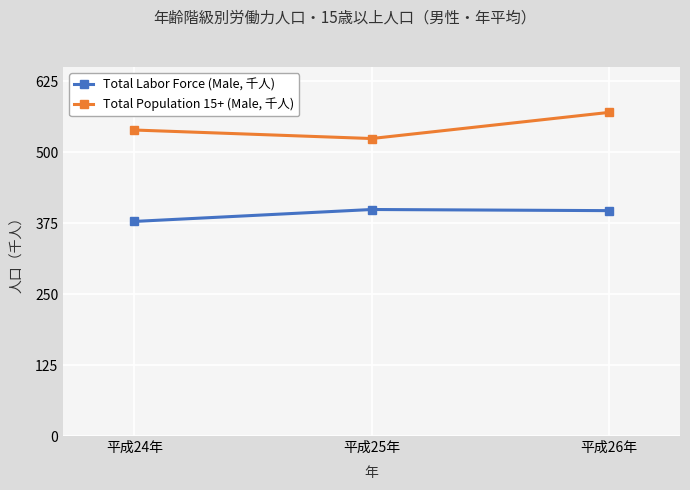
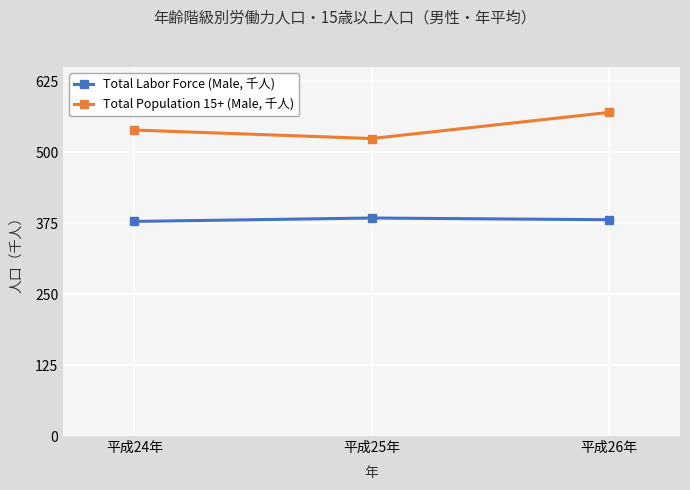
Total Labor Force (Male, 千人), 平成25年: 400 -> 380
Total Labor Force (Male, 千人), 平成26年: 400 -> 380
